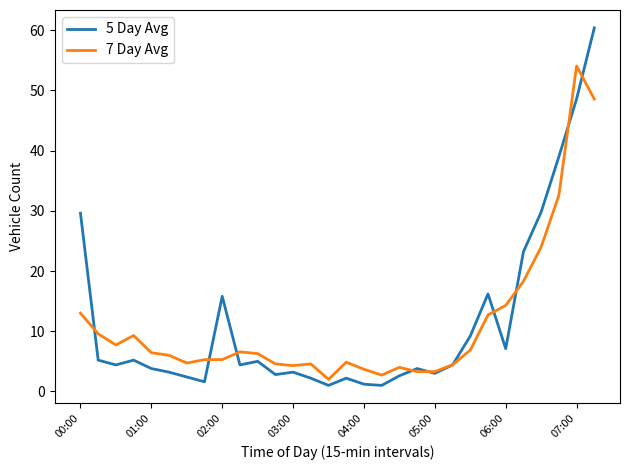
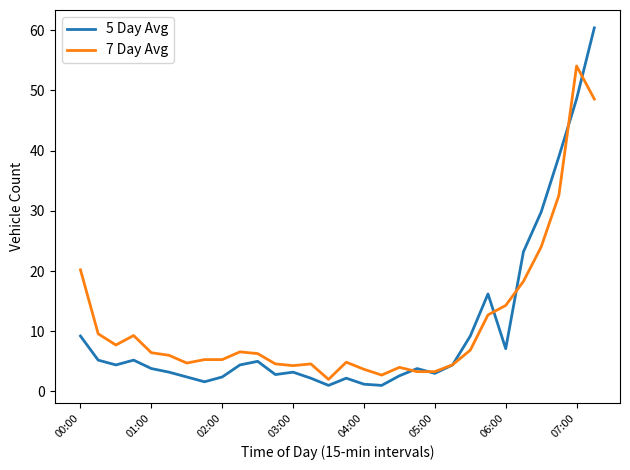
5 Day Avg, 00:00: 30 -> 9
7 Day Avg, 00:00: 13 -> 20
5 Day Avg, 02:00: 16 -> 2
